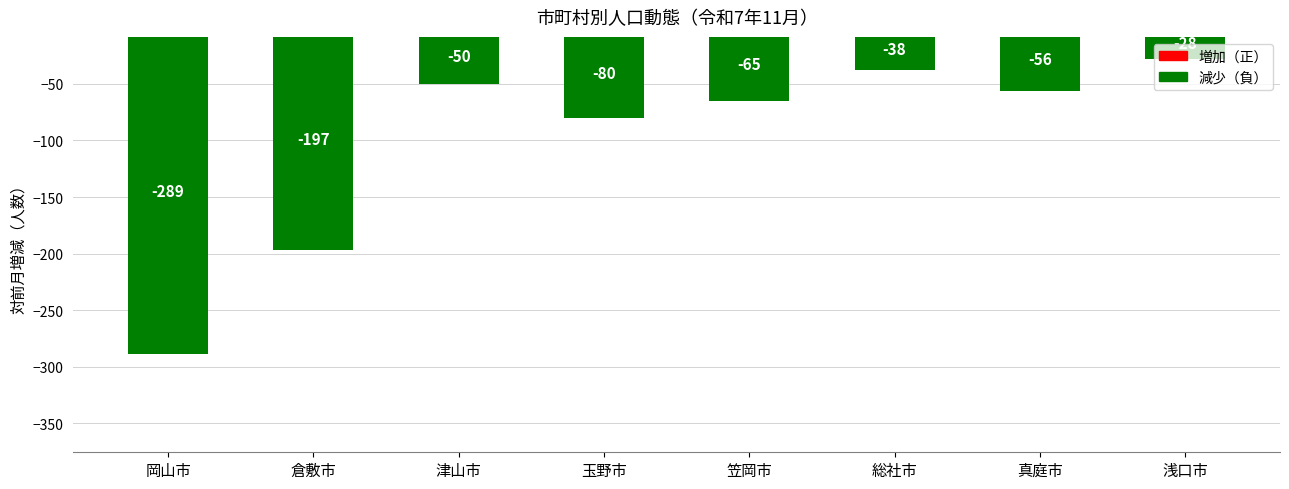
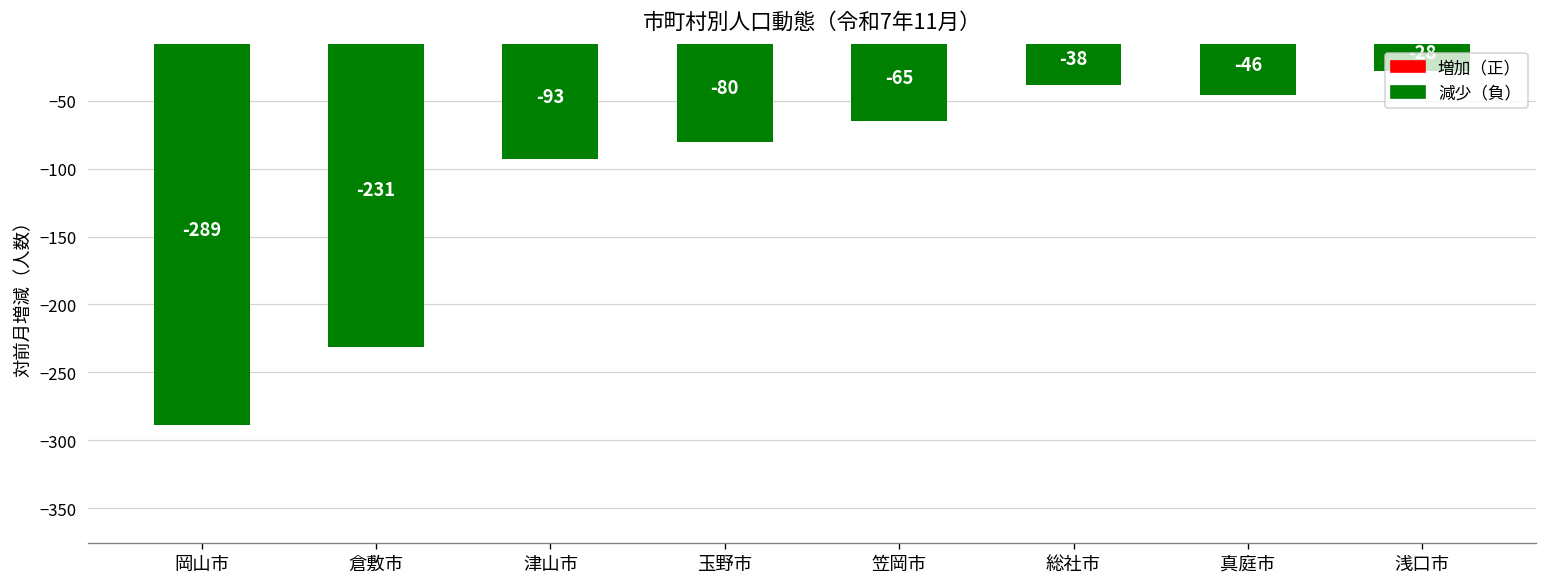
倉敷市: -197 -> -231
津山市: -50 -> -93
真庭市: -56 -> -46
